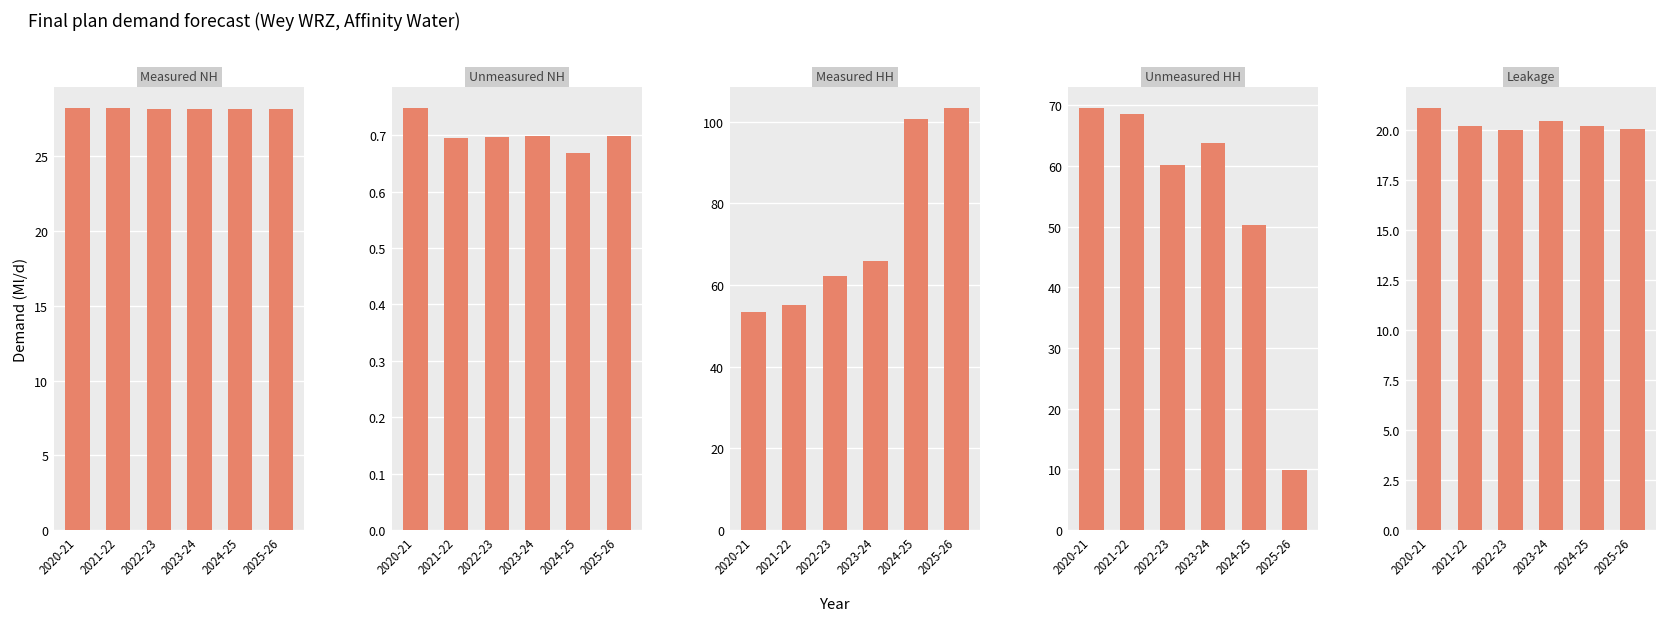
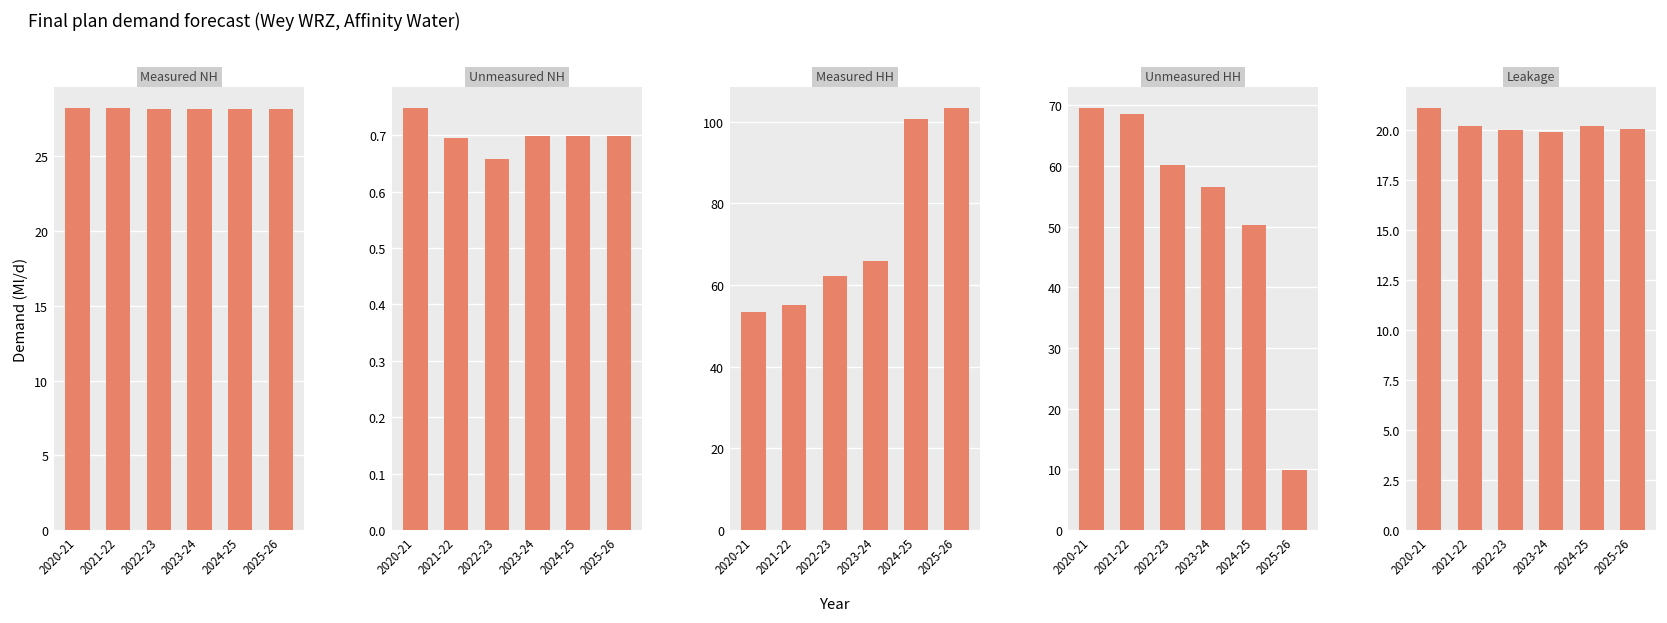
Unmeasured NH, 2022-23: 0.70 -> 0.66
Unmeasured NH, 2024-25: 0.67 -> 0.70
Unmeasured HH, 2023-24: 64 -> 56
Leakage, 2023-24: 20.4 -> 19.9
